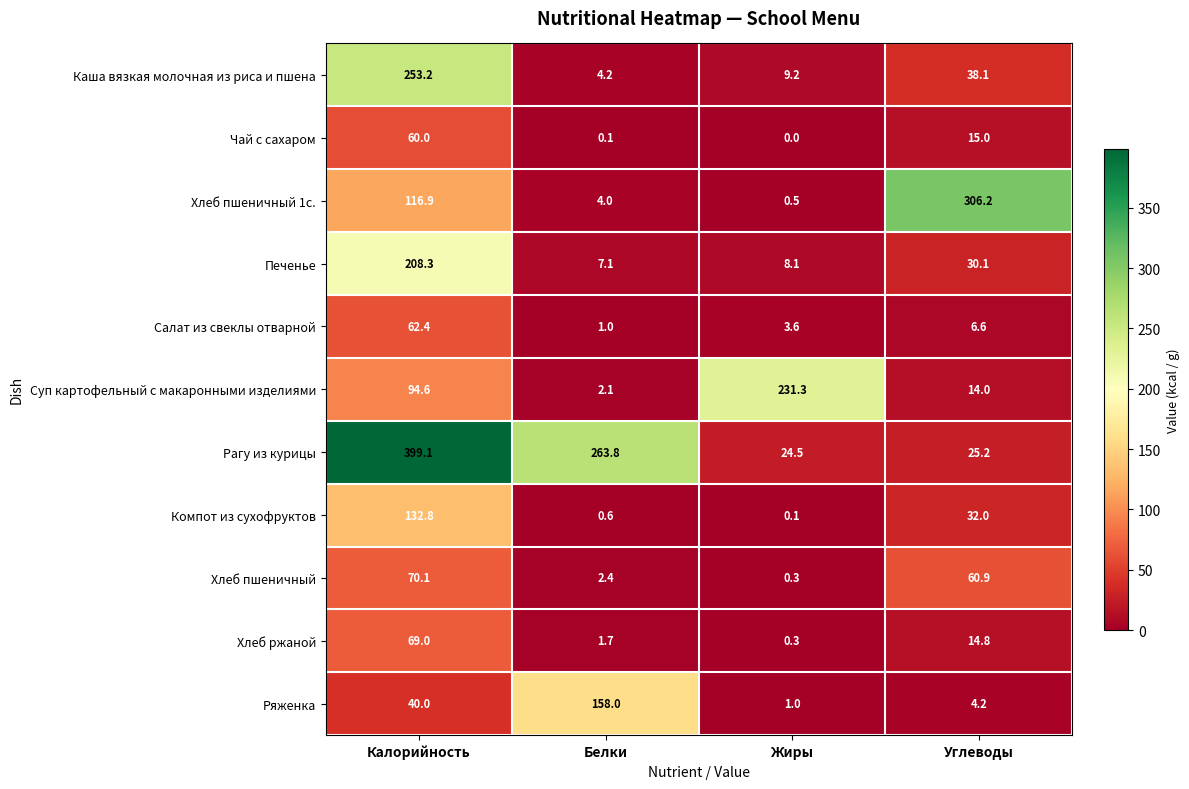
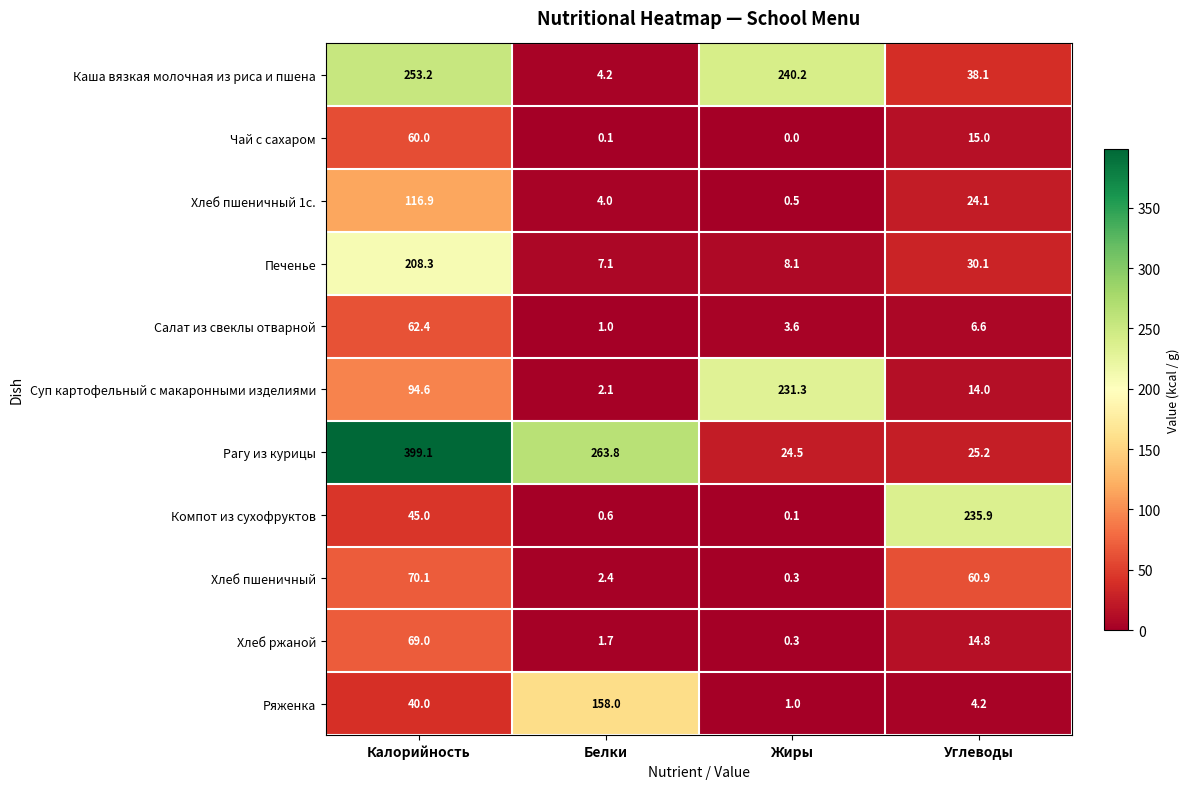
Каша вязкая молочная из риса и пшена, Жиры: 9.2 -> 240.2
Хлеб пшеничный 1с., Углеводы: 306.2 -> 24.1
Компот из сухофруктов, Калорийность: 132.8 -> 45.0
Компот из сухофруктов, Углеводы: 32.0 -> 235.9
